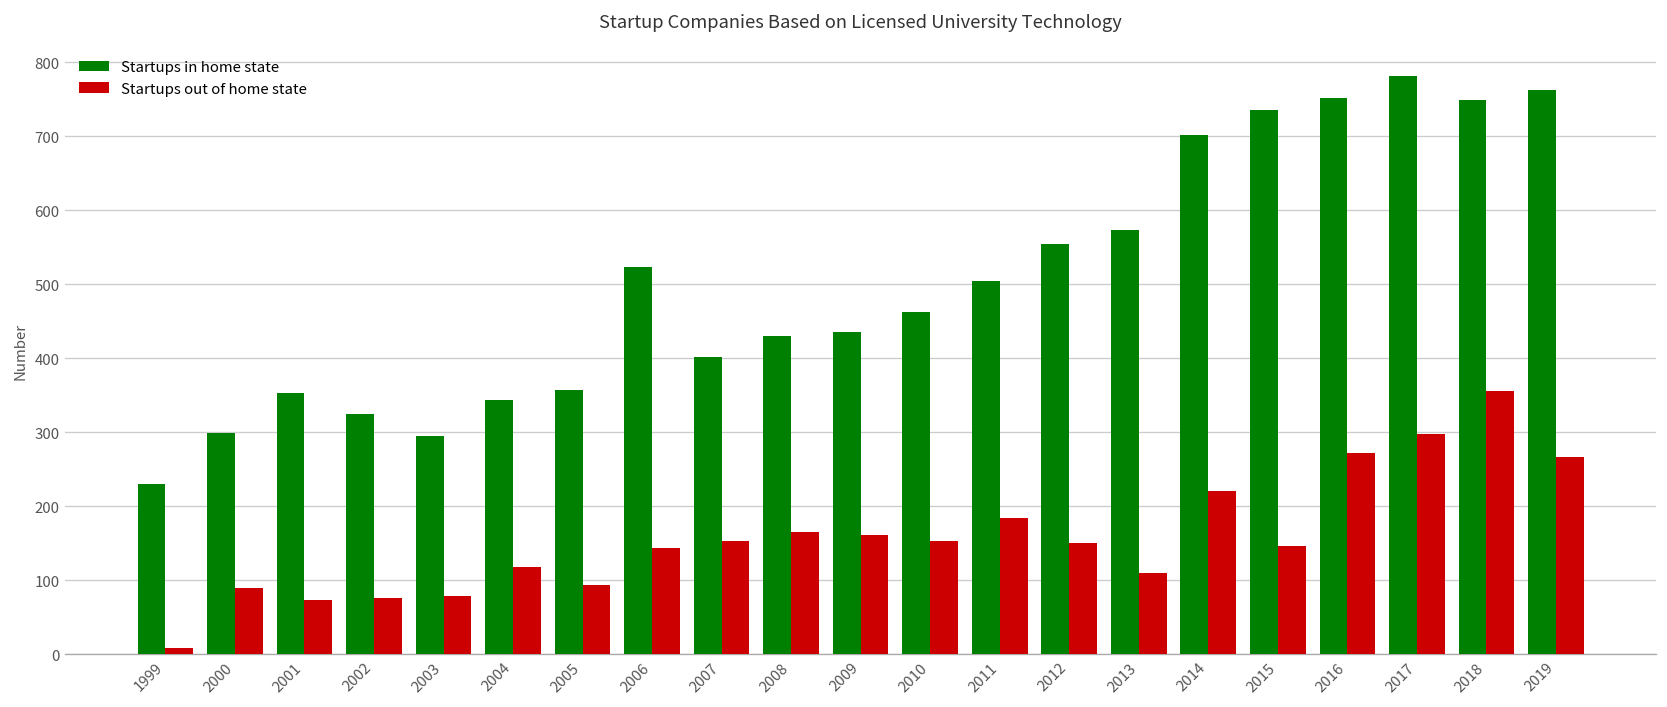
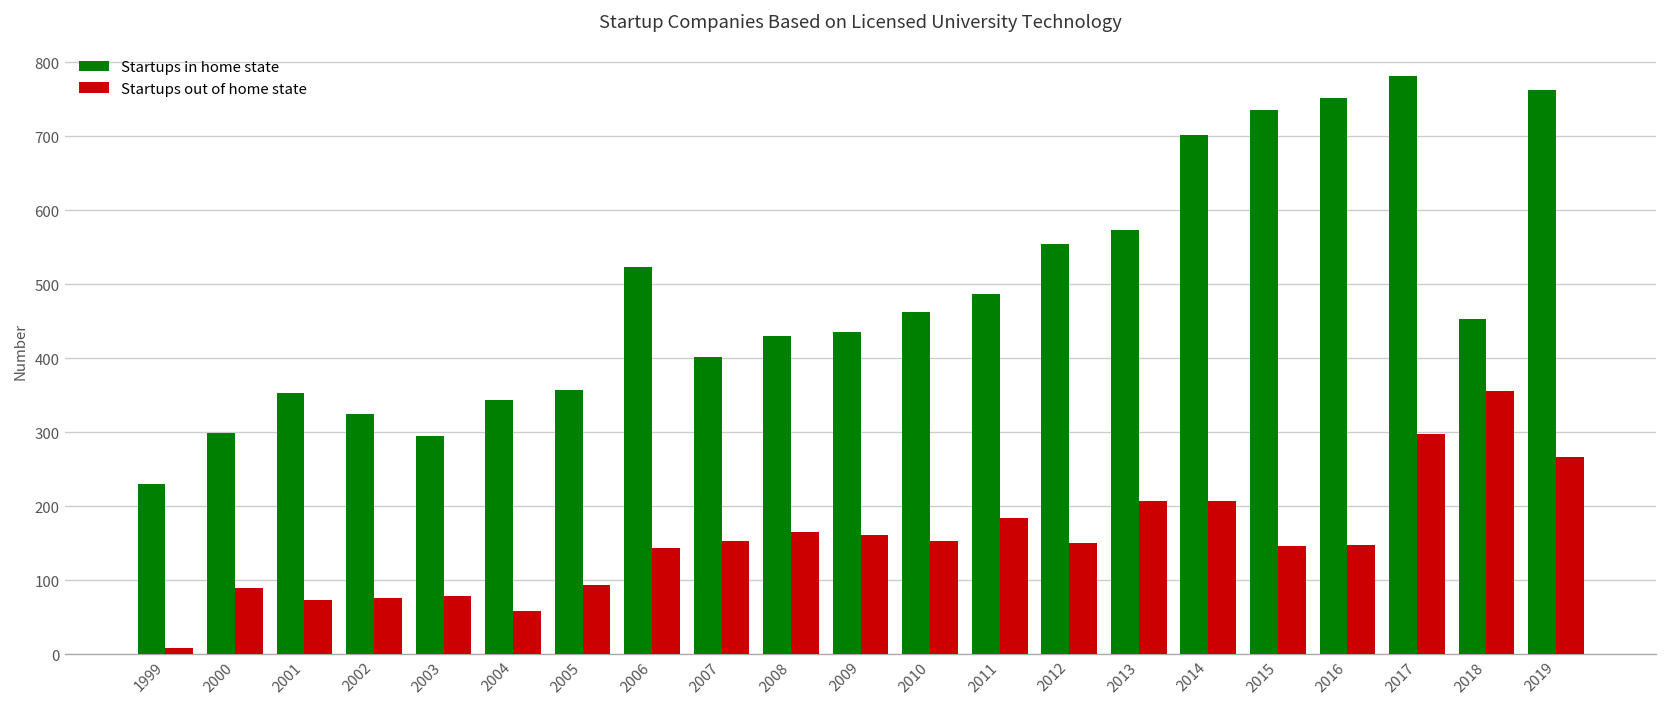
Startups out of home state, 2004: 120 -> 60
Startups in home state, 2011: 500 -> 490
Startups out of home state, 2013: 110 -> 210
Startups out of home state, 2014: 220 -> 210
Startups out of home state, 2016: 270 -> 150
Startups in home state, 2018: 750 -> 450
